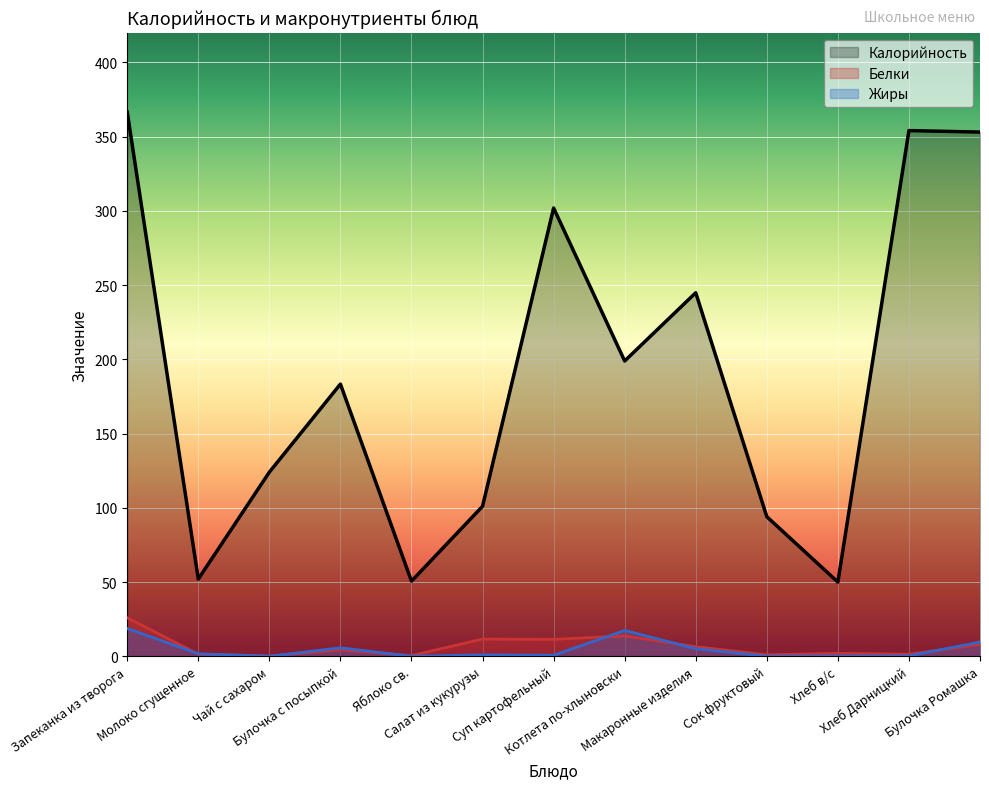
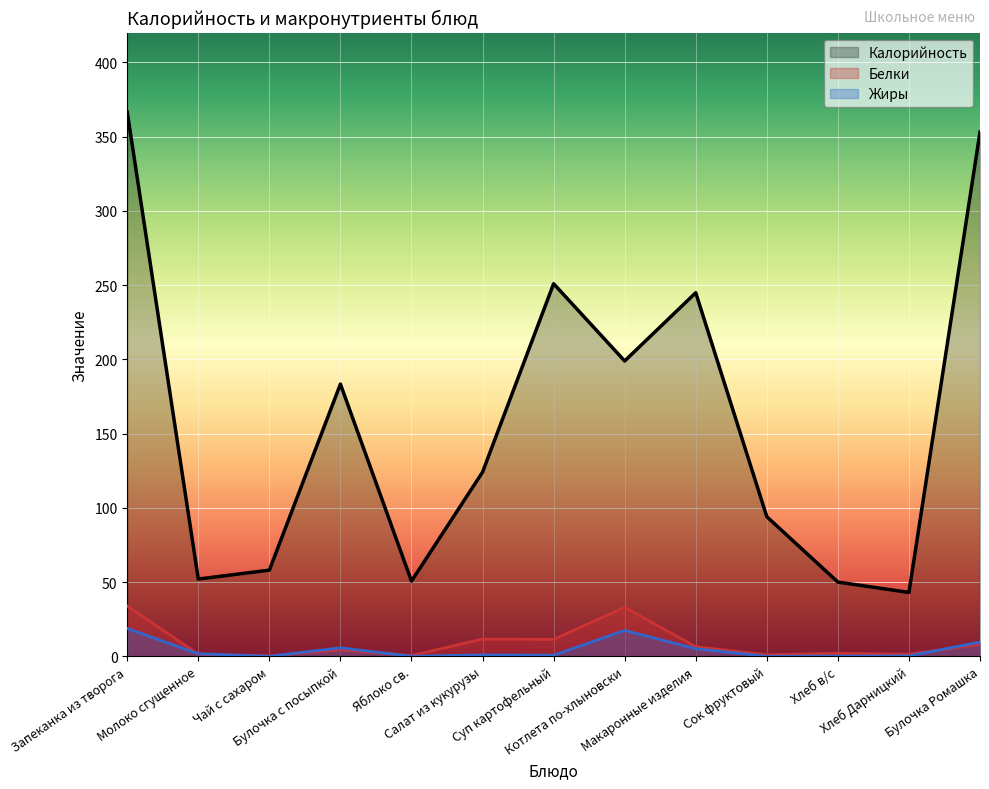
Белки, Запеканка из творога: 26 -> 34
Калорийность, Чай с сахаром: 124 -> 58
Калорийность, Салат из кукурузы: 101 -> 124
Калорийность, Суп картофельный: 302 -> 251
Белки, Котлета по-хлыновски: 14 -> 33
Калорийность, Хлеб Дарницкий: 354 -> 43
